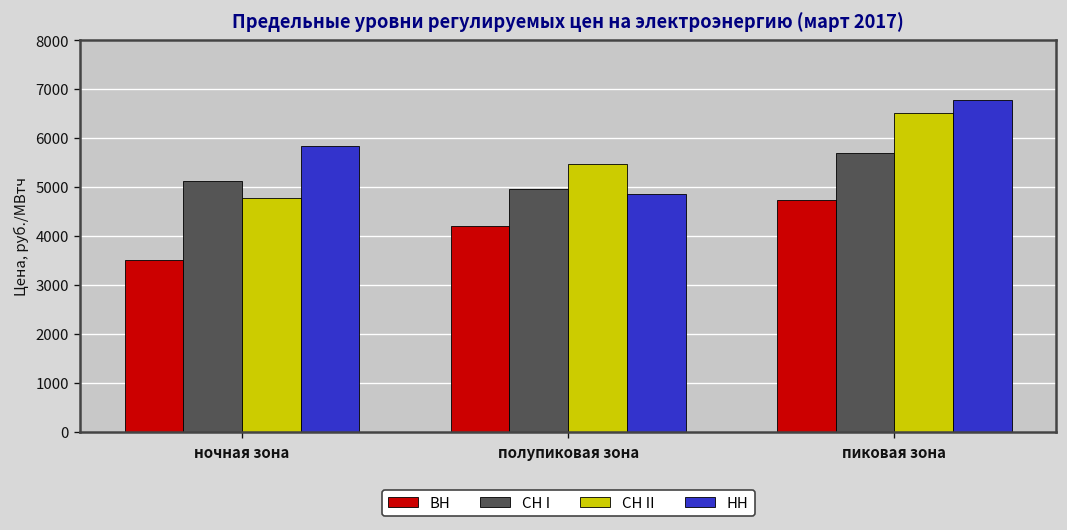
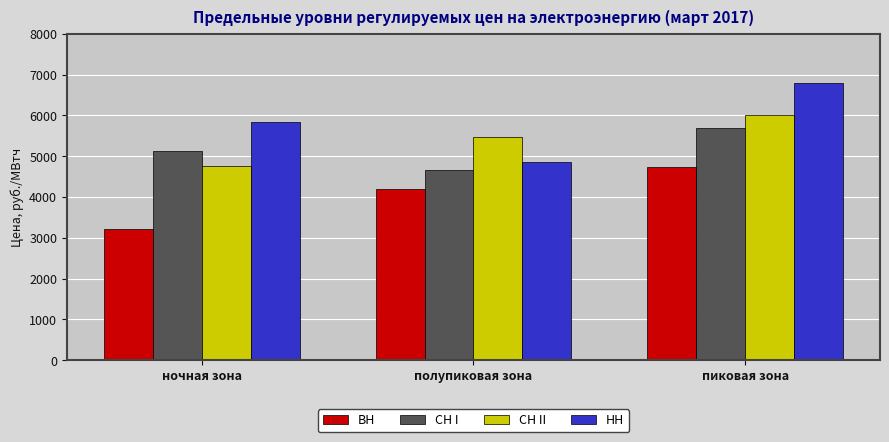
ВН, ночная зона: 3500 -> 3200
СН I, полупиковая зона: 5000 -> 4700
СН II, пиковая зона: 6500 -> 6000
